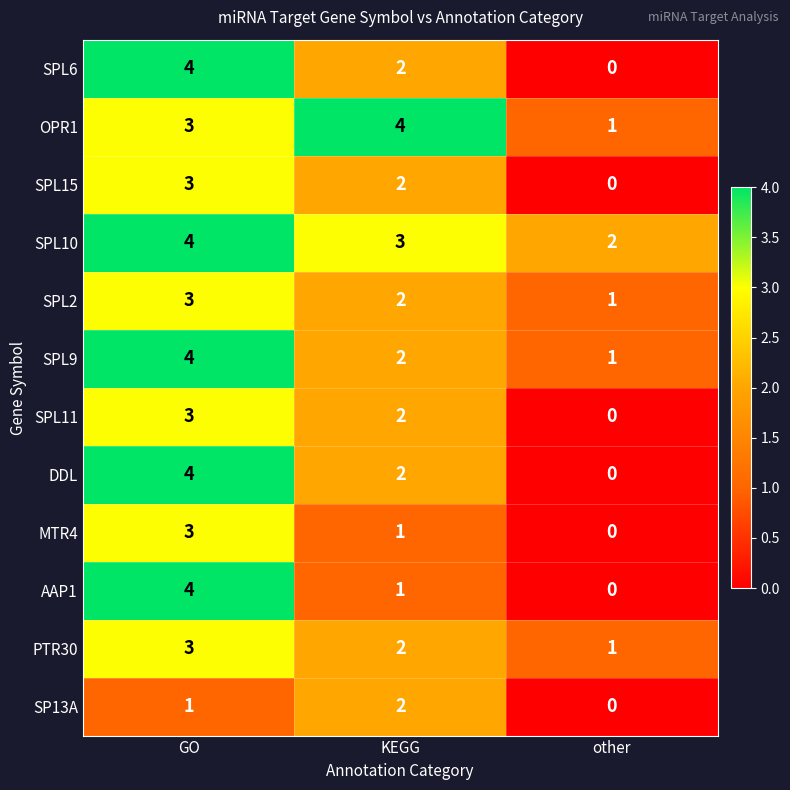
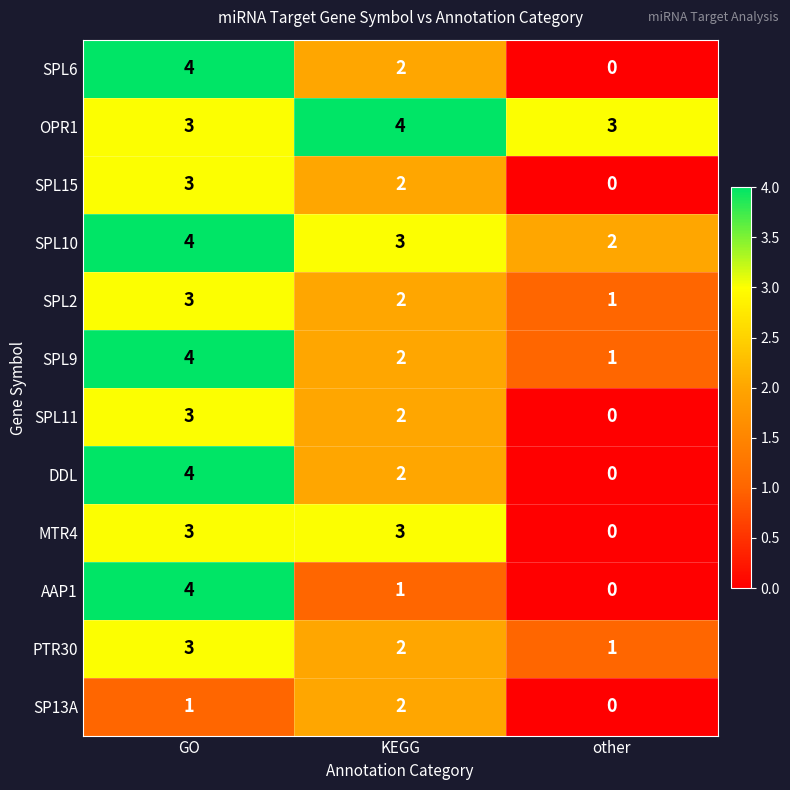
OPR1, other: 1 -> 3
MTR4, KEGG: 1 -> 3
